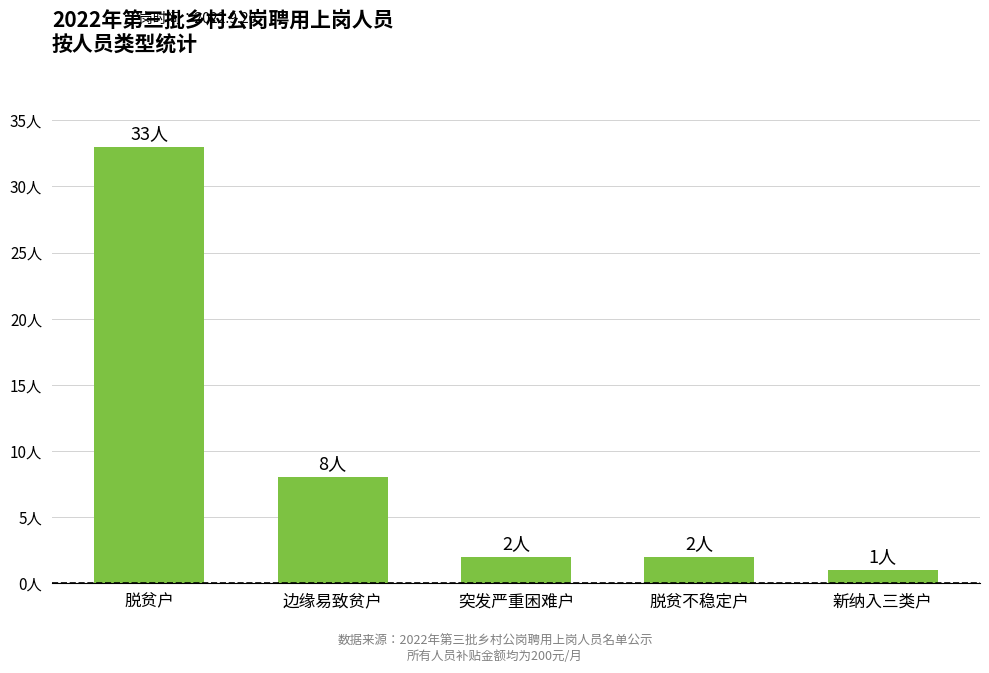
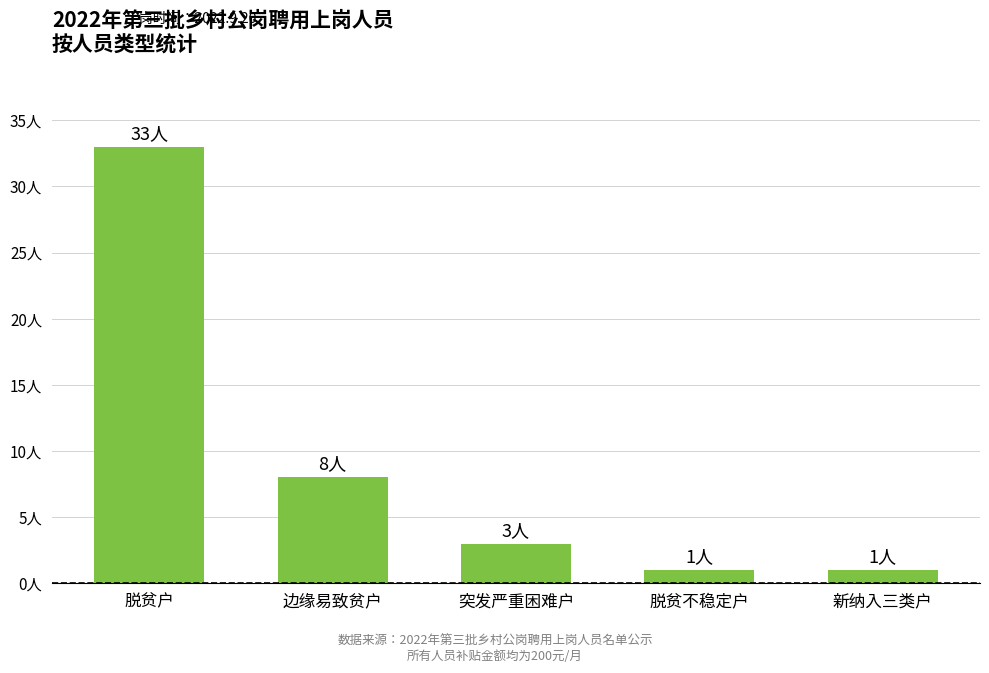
突发严重困难户: 2人 -> 3人
脱贫不稳定户: 2人 -> 1人
